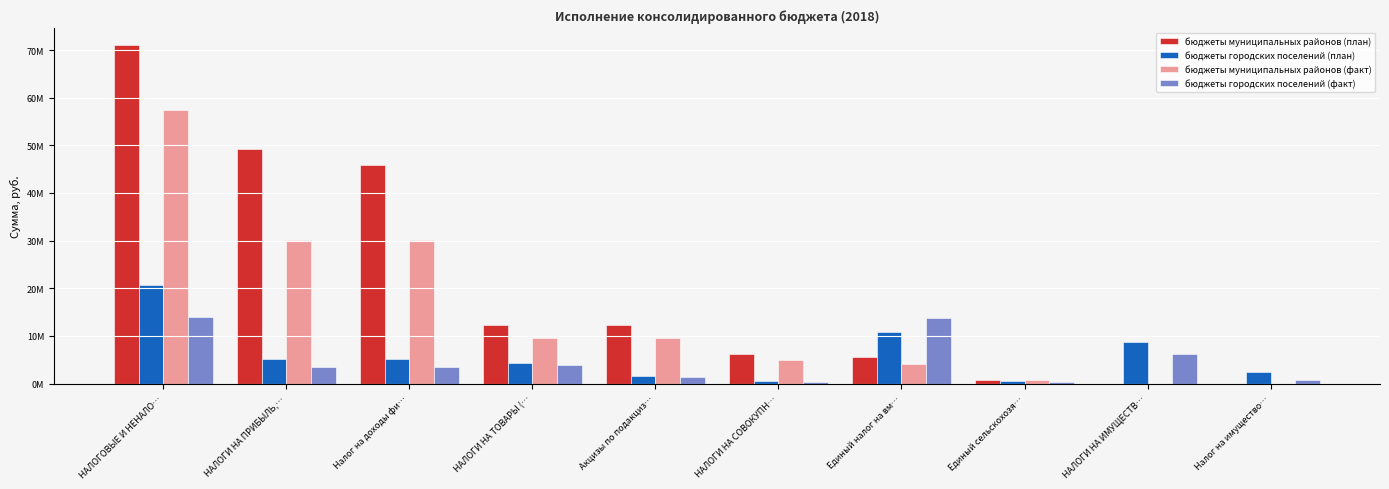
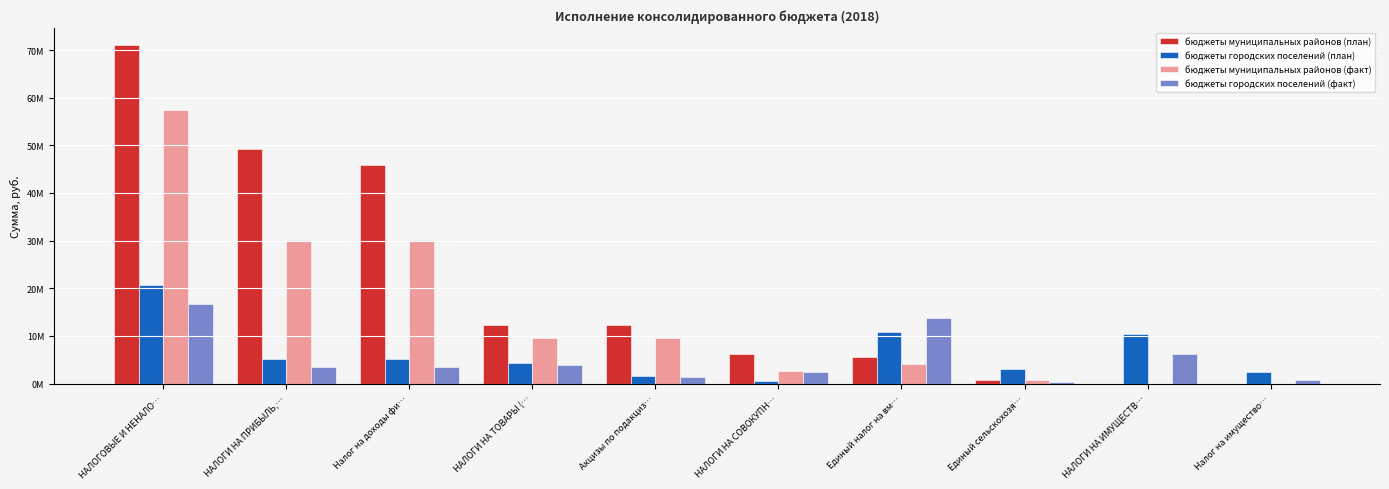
бюджеты городских поселений (факт), НАЛОГОВЫЕ И НЕНАЛО…: 14000000 -> 17000000
бюджеты муниципальных районов (факт), НАЛОГИ НА СОВОКУПН…: 5000000 -> 3000000
бюджеты городских поселений (факт), НАЛОГИ НА СОВОКУПН…: 0 -> 2000000
бюджеты городских поселений (план), Единый сельскохозя…: 1000000 -> 3000000
бюджеты городских поселений (план), НАЛОГИ НА ИМУЩЕСТВ…: 9000000 -> 10000000
